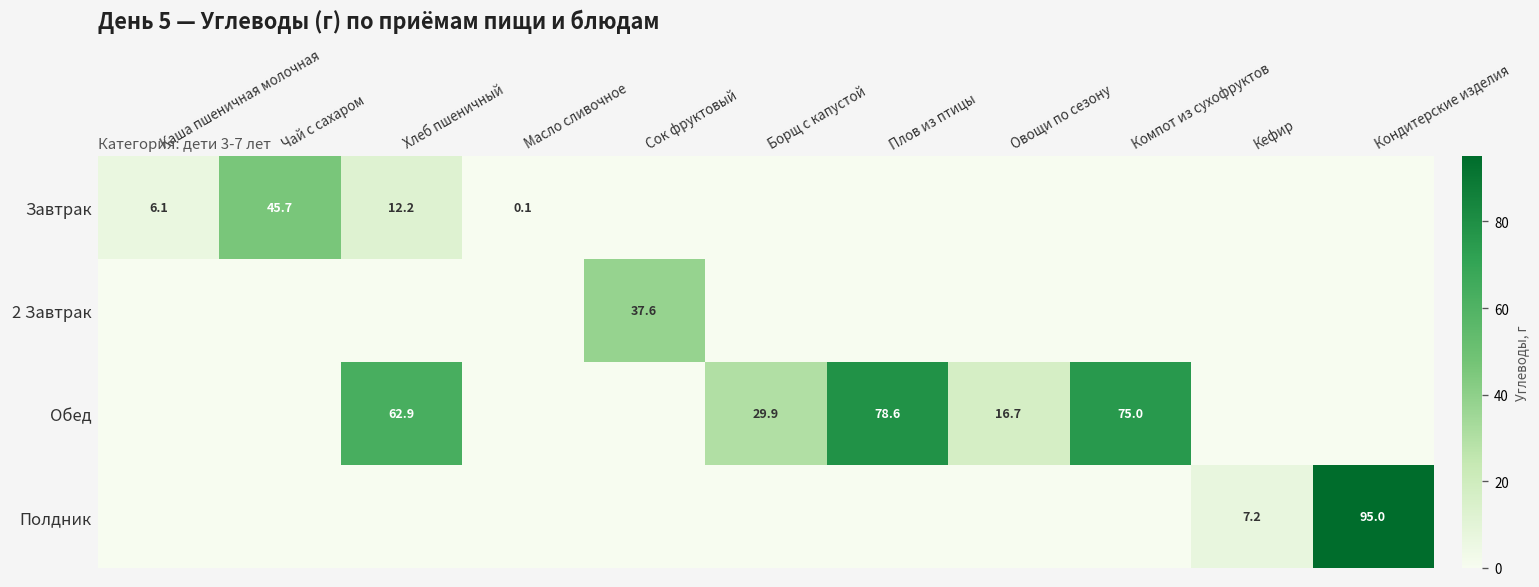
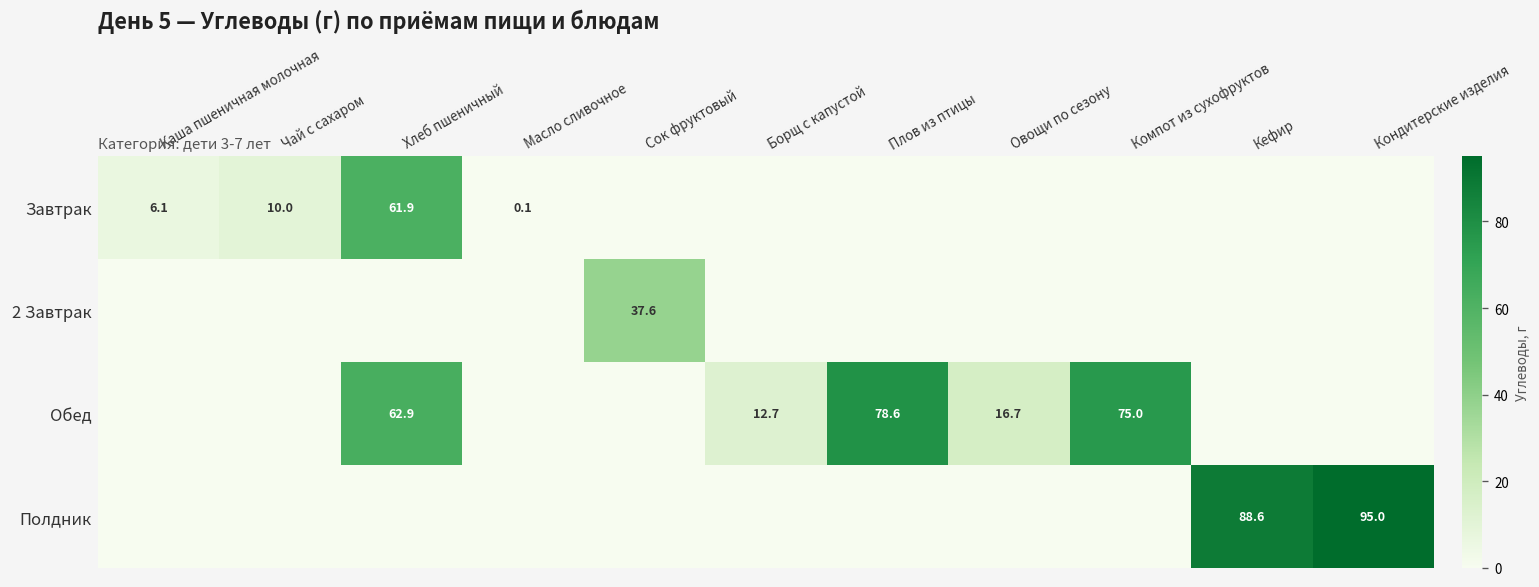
Завтрак, Чай с сахаром: 45.7 -> 10.0
Завтрак, Хлеб пшеничный: 12.2 -> 61.9
Обед, Борщ с капустой: 29.9 -> 12.7
Полдник, Кефир: 7.2 -> 88.6
